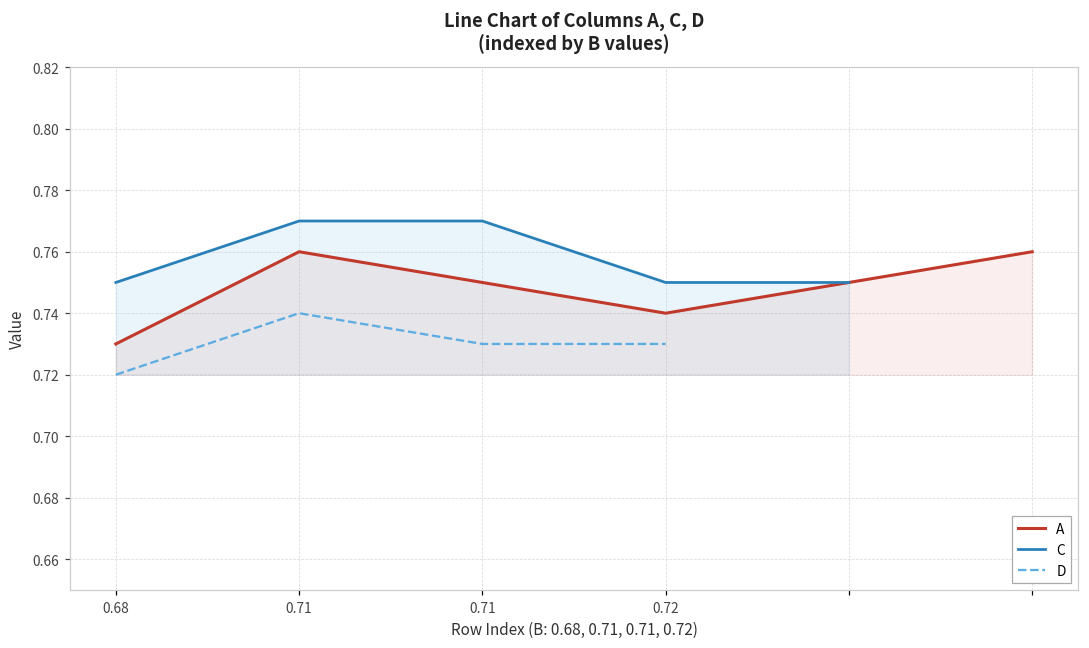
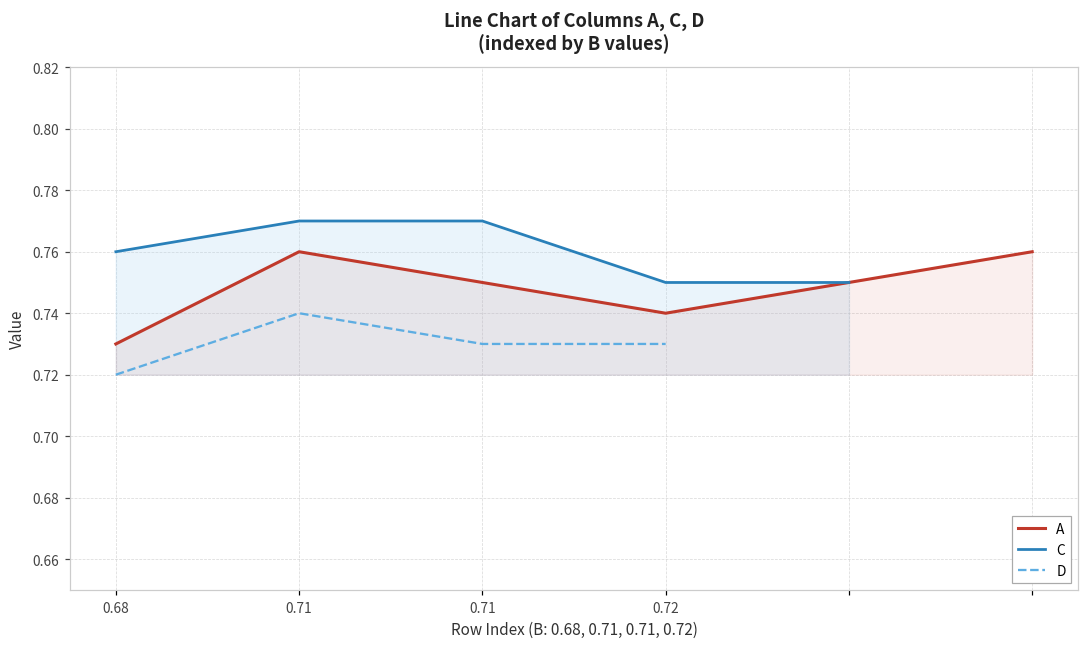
C, 0.68: 0.75 -> 0.76
